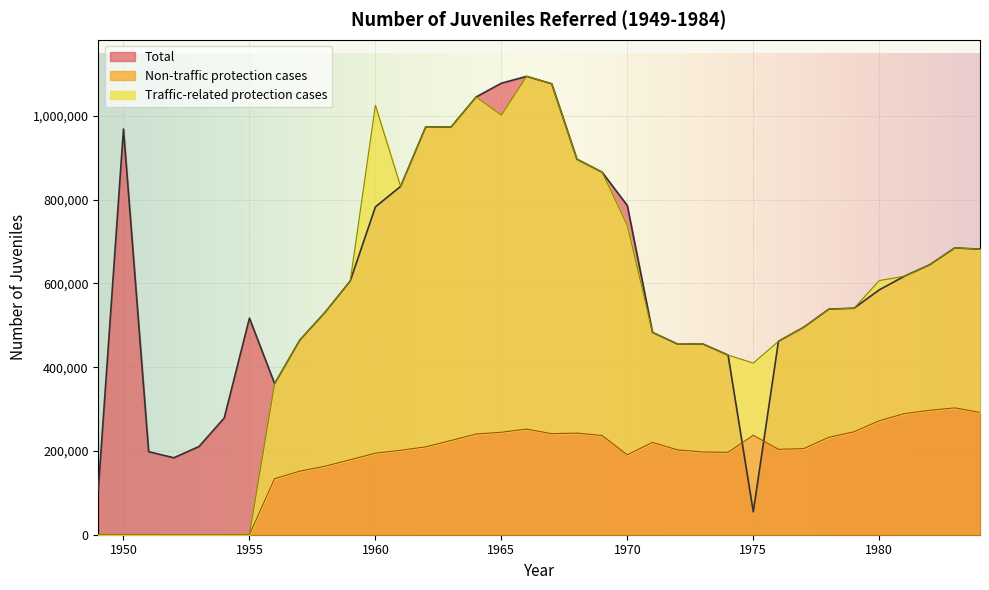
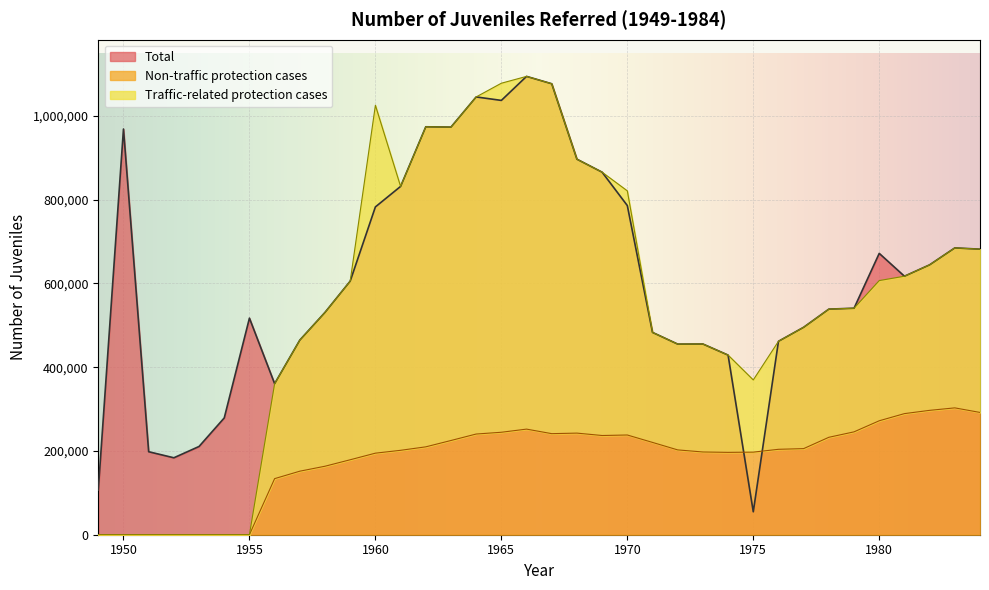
Total, 1965: 1,080,000 -> 1,040,000
Traffic-related protection cases, 1965: 760,000 -> 830,000
Non-traffic protection cases, 1970: 190,000 -> 240,000
Traffic-related protection cases, 1970: 550,000 -> 580,000
Non-traffic protection cases, 1975: 240,000 -> 200,000
Total, 1980: 580,000 -> 670,000
